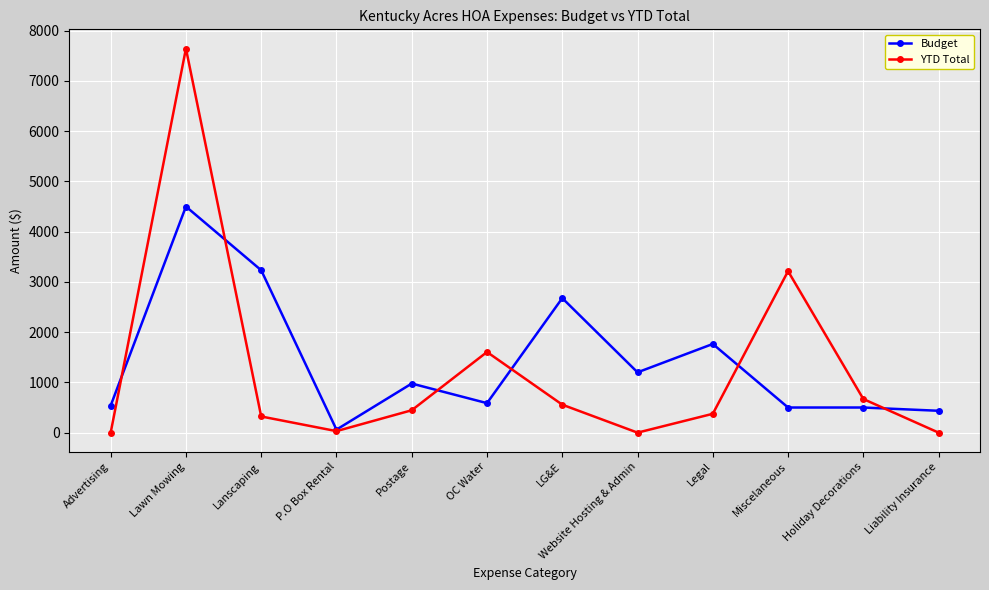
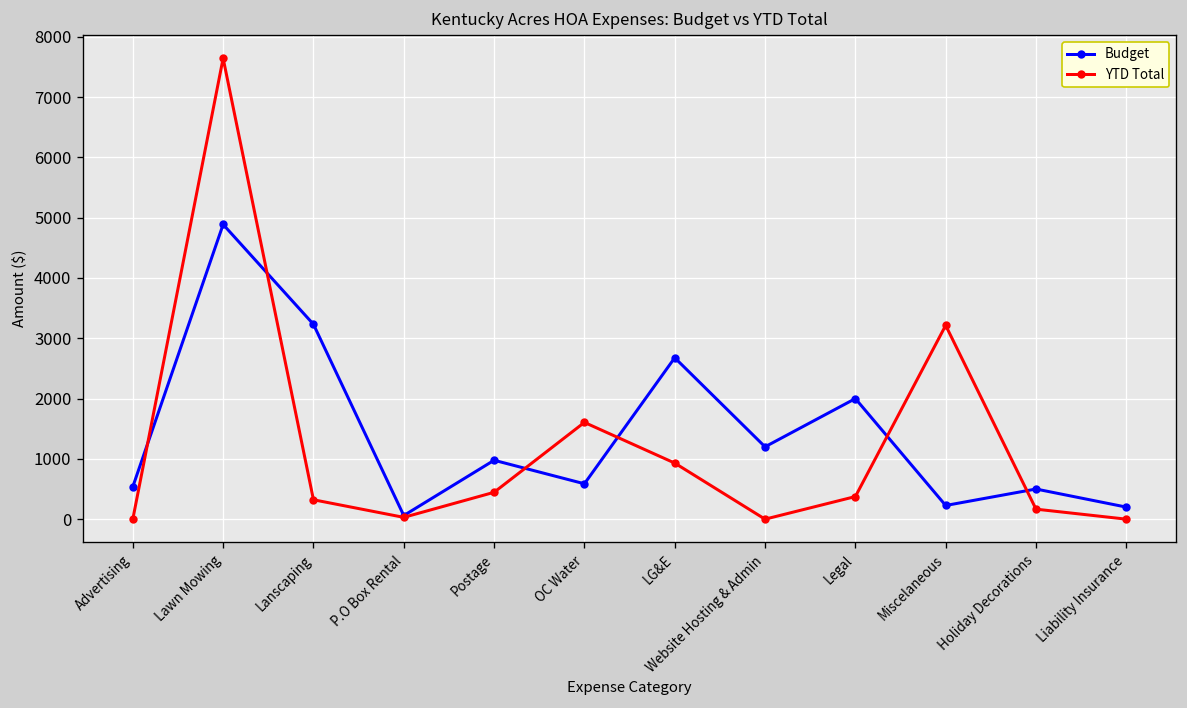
Budget, Lawn Mowing: 4500 -> 4900
YTD Total, LG&E: 600 -> 900
Budget, Legal: 1800 -> 2000
Budget, Miscelaneous: 500 -> 200
YTD Total, Holiday Decorations: 700 -> 200
Budget, Liability Insurance: 400 -> 200
